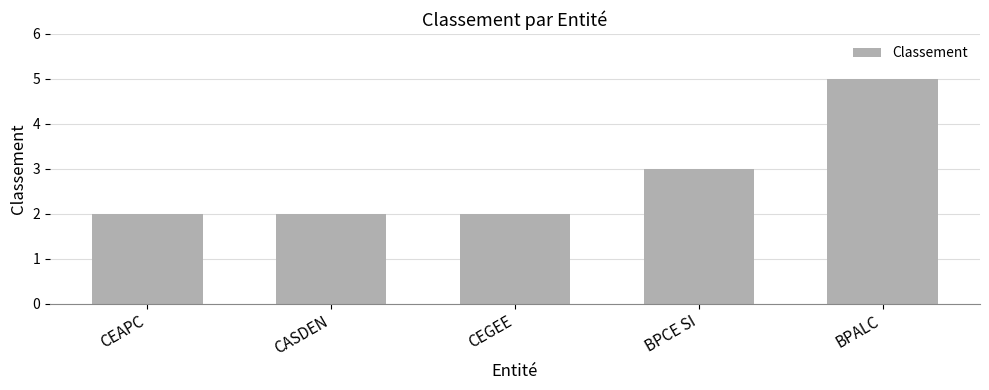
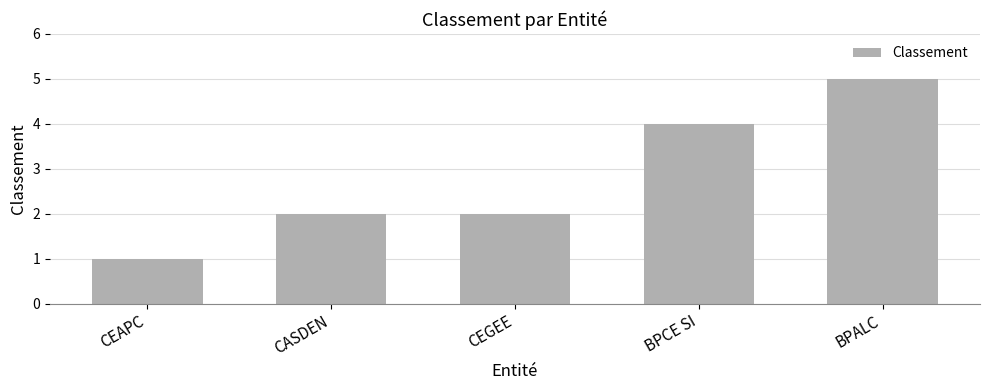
CEAPC: 2 -> 1
BPCE SI: 3 -> 4
